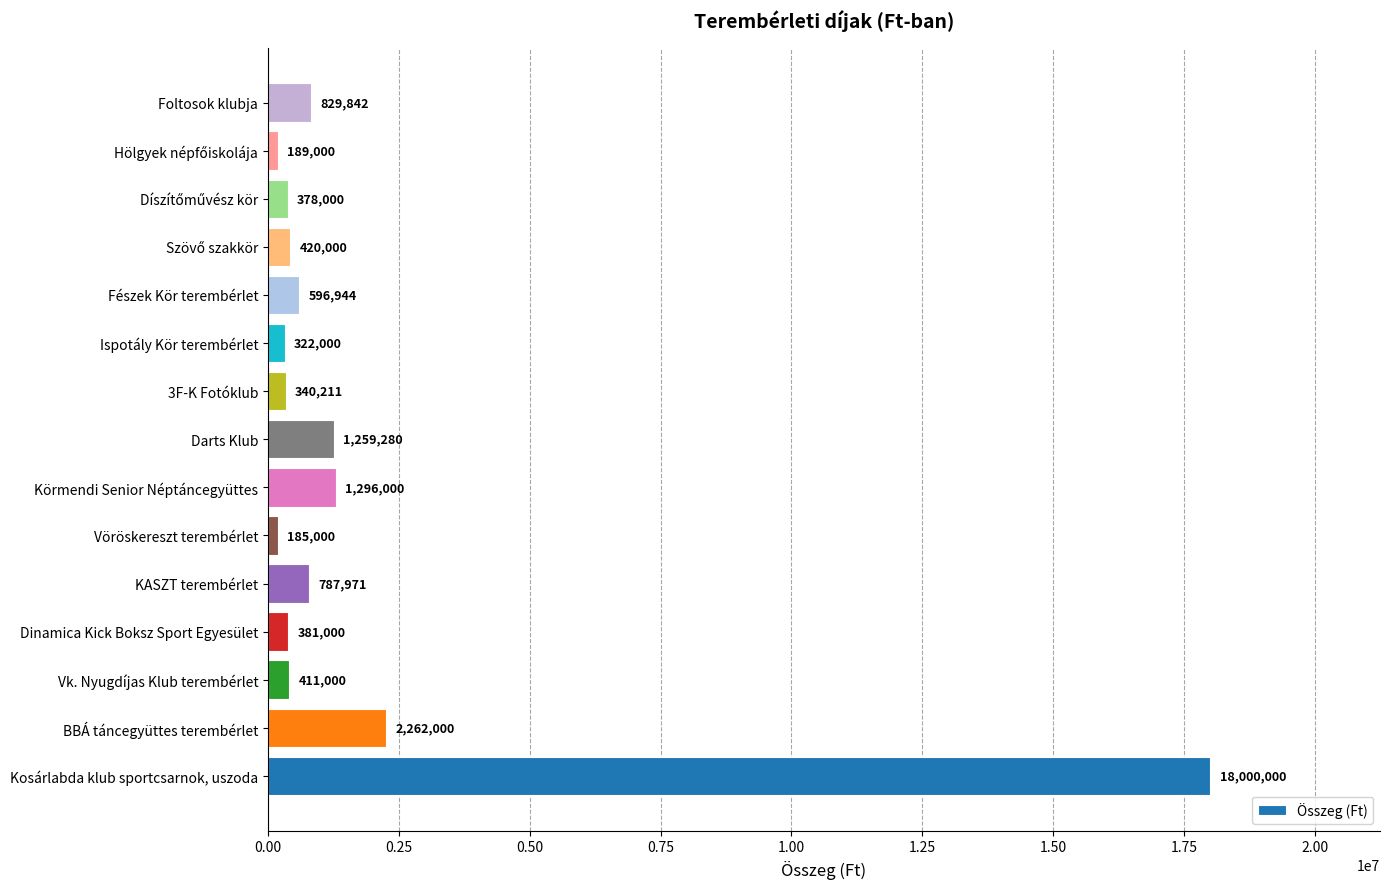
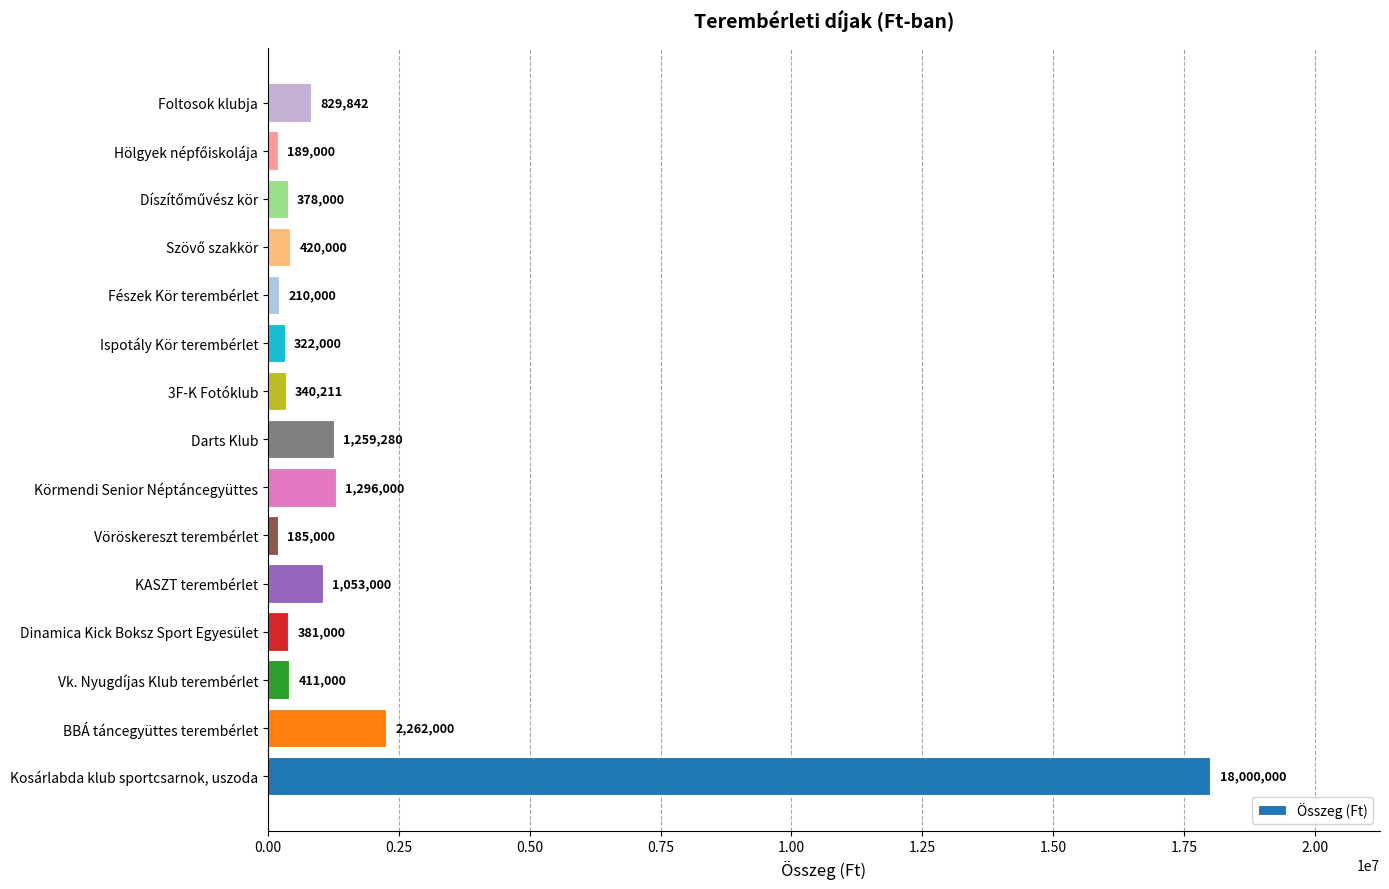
Fészek Kör terembérlet: 596,944 -> 210,000
KASZT terembérlet: 787,971 -> 1,053,000
